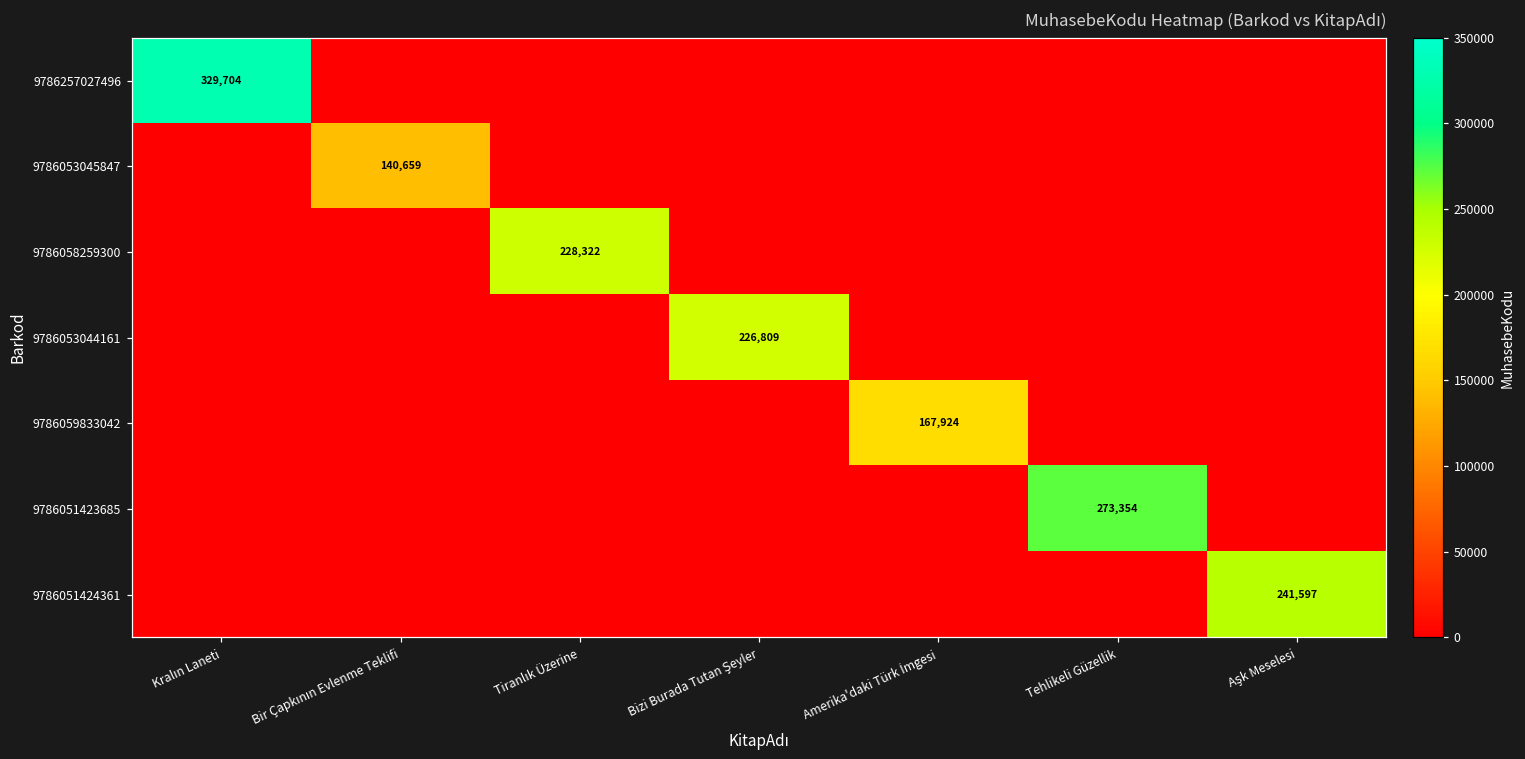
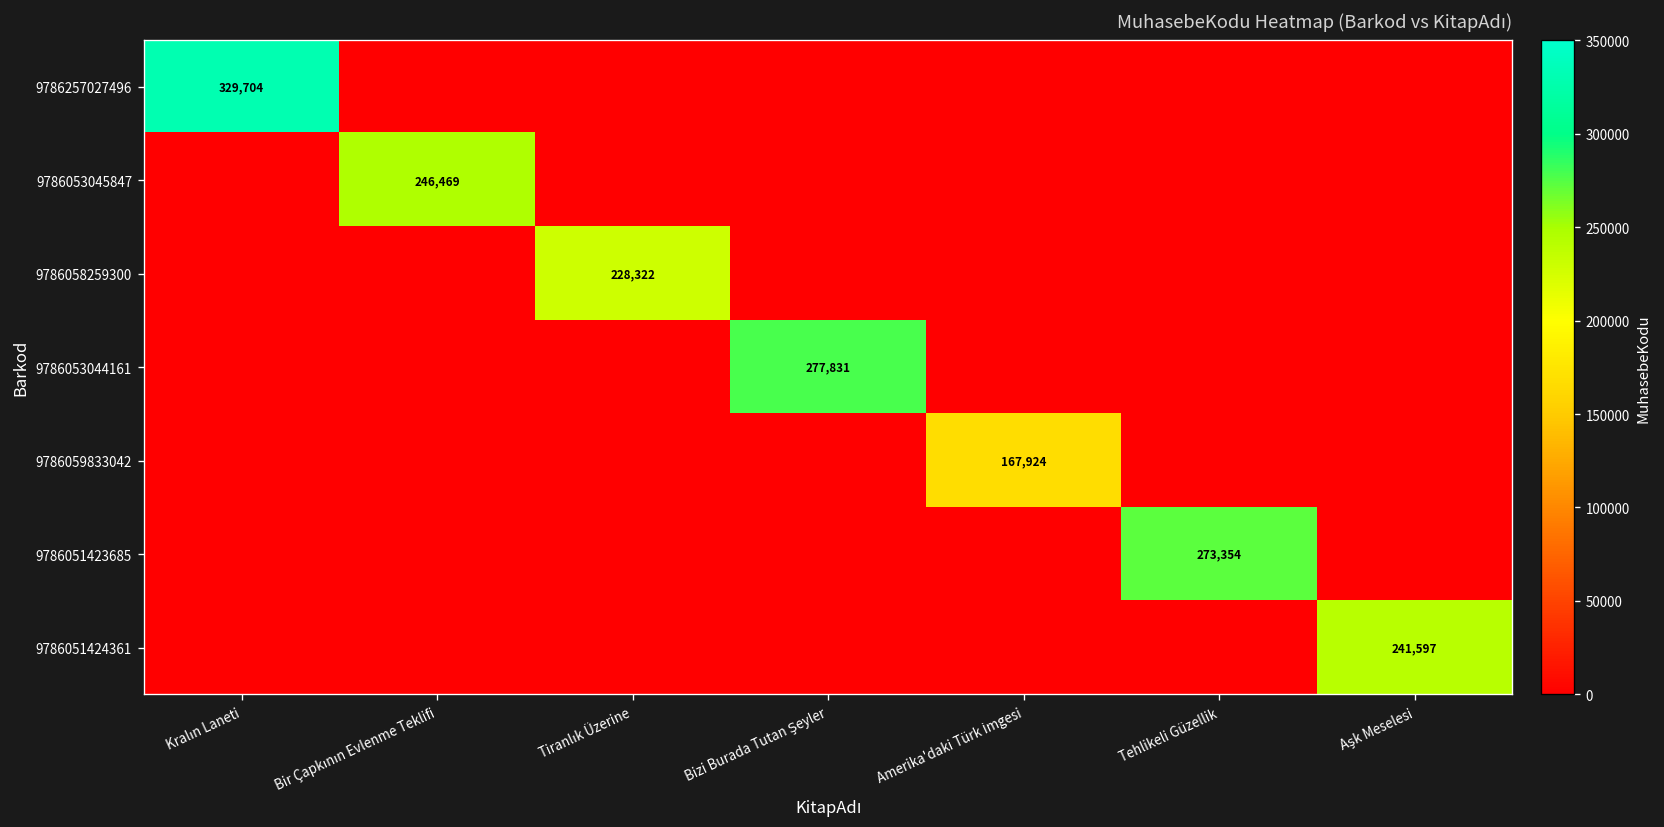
9786053045847, Bir Çapkının Evlenme Teklifi: 140,659 -> 246,469
9786053044161, Bizi Burada Tutan Şeyler: 226,809 -> 277,831
